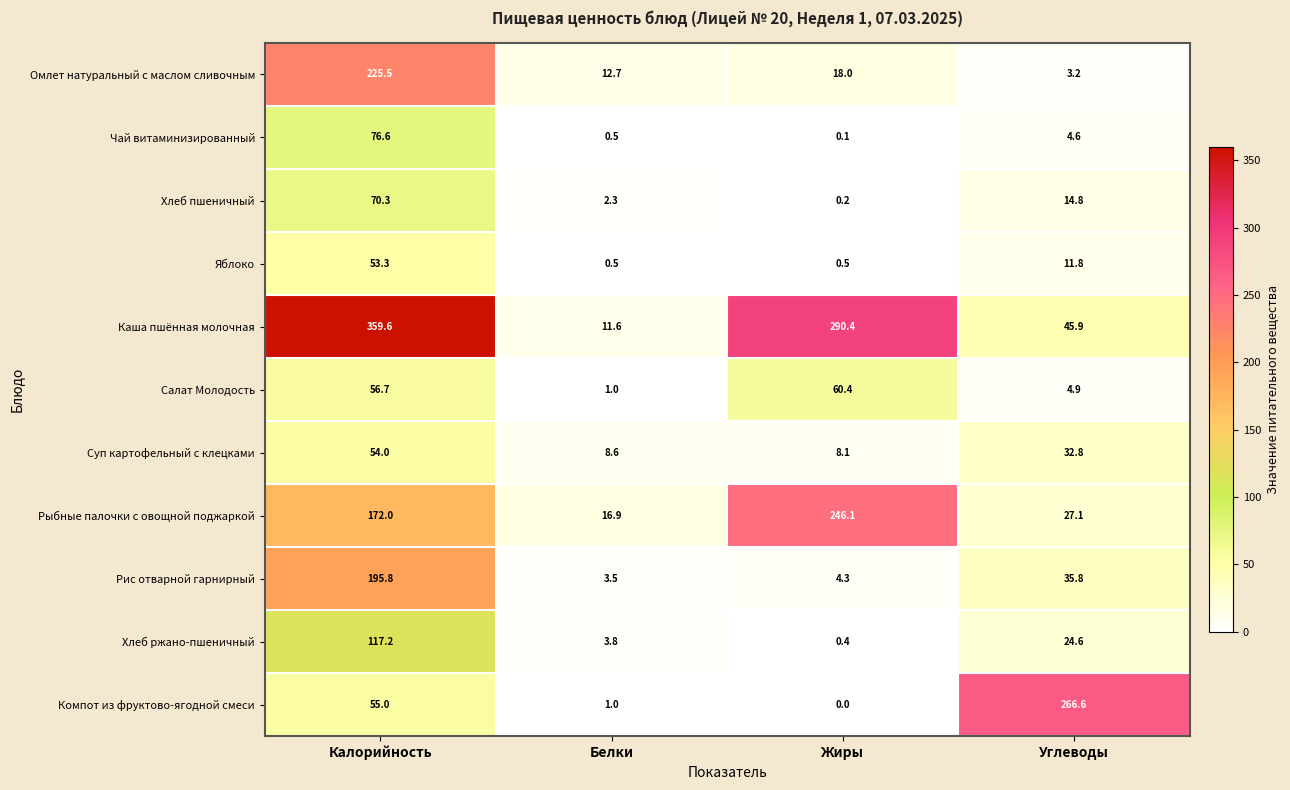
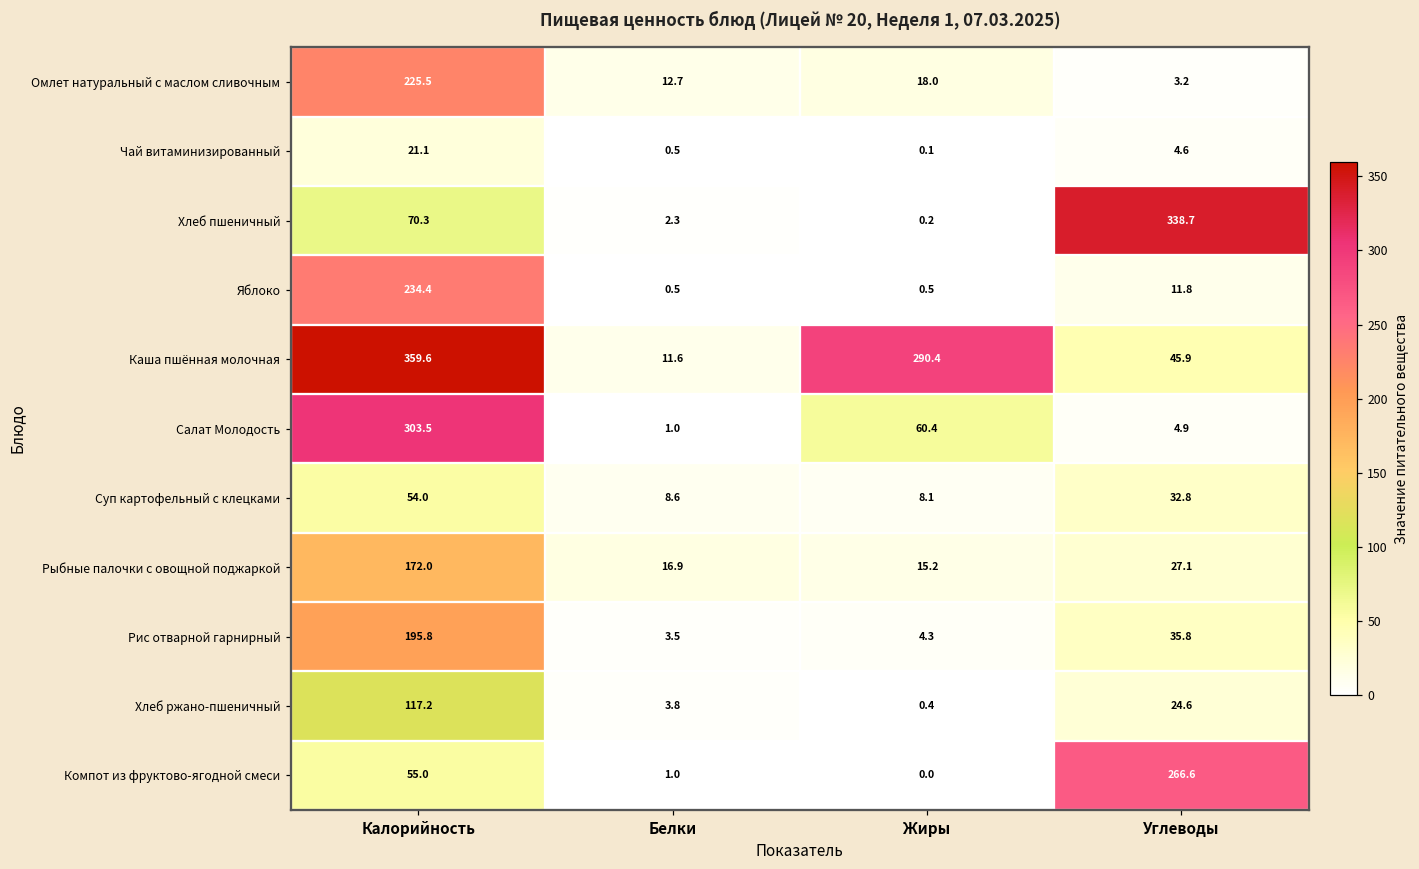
Чай витаминизированный, Калорийность: 76.6 -> 21.1
Хлеб пшеничный, Углеводы: 14.8 -> 338.7
Яблоко, Калорийность: 53.3 -> 234.4
Салат Молодость, Калорийность: 56.7 -> 303.5
Рыбные палочки с овощной поджаркой, Жиры: 246.1 -> 15.2
